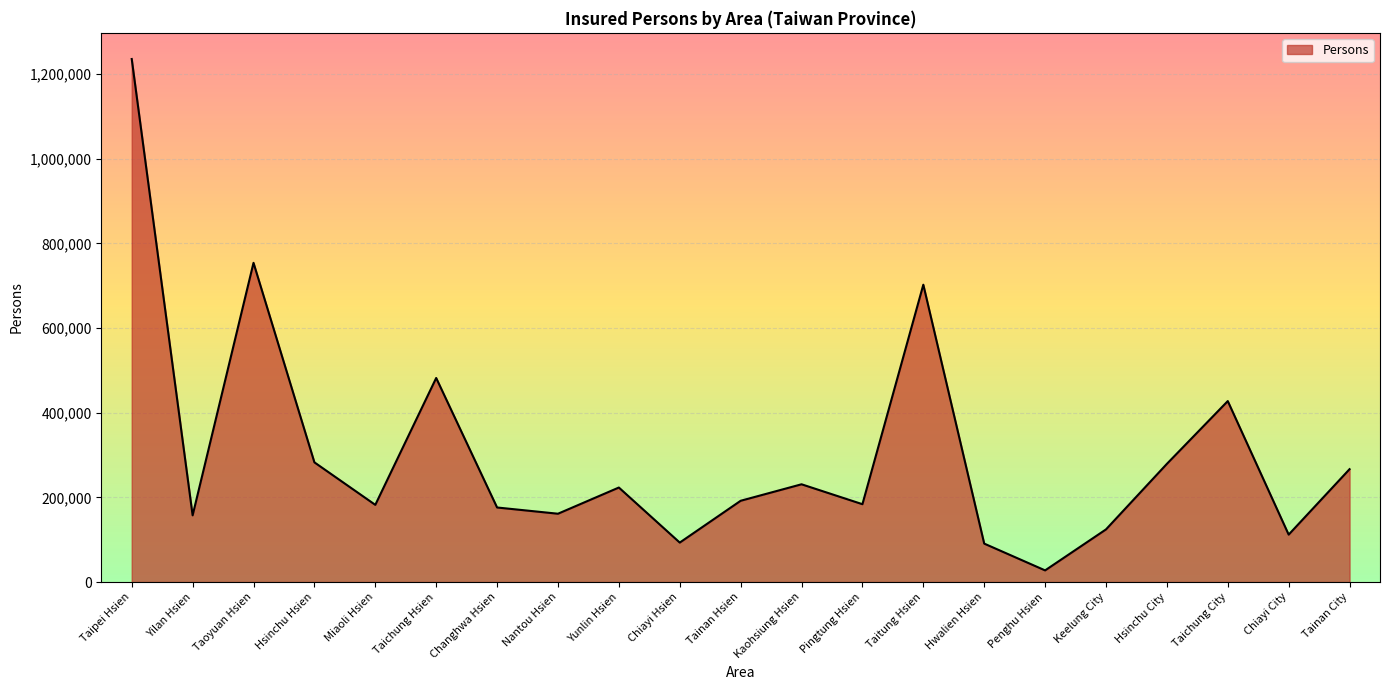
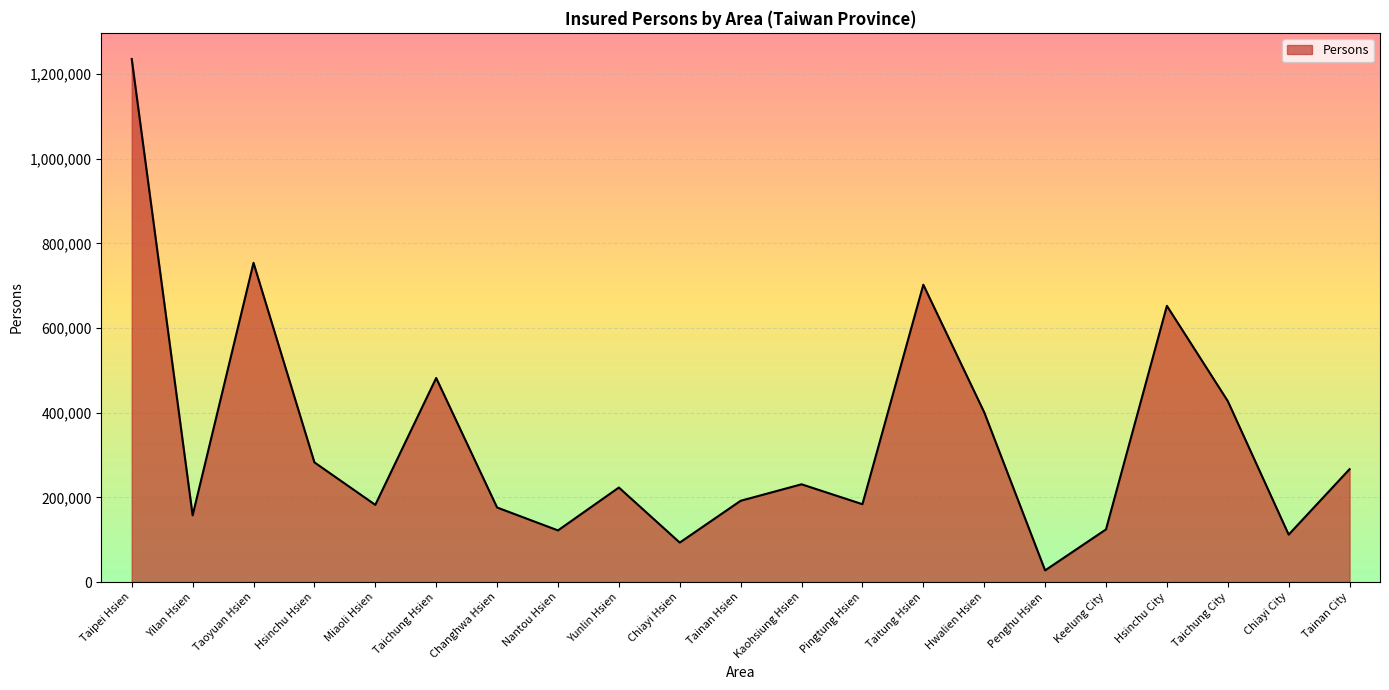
Nantou Hsien: 160,000 -> 120,000
Hwalien Hsien: 90,000 -> 400,000
Hsinchu City: 280,000 -> 650,000
